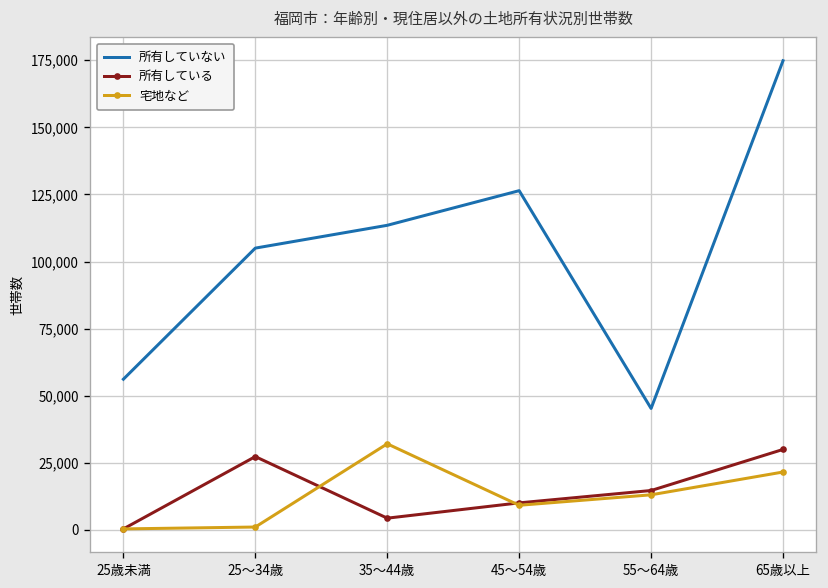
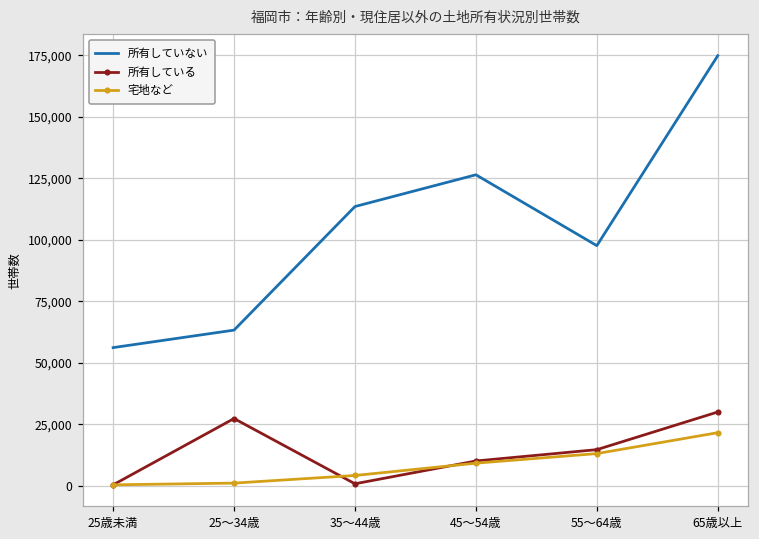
所有していない, 25～34歳: 105,000 -> 63,000
所有している, 35～44歳: 4,000 -> 1,000
宅地など, 35～44歳: 32,000 -> 4,000
所有していない, 55～64歳: 45,000 -> 98,000
